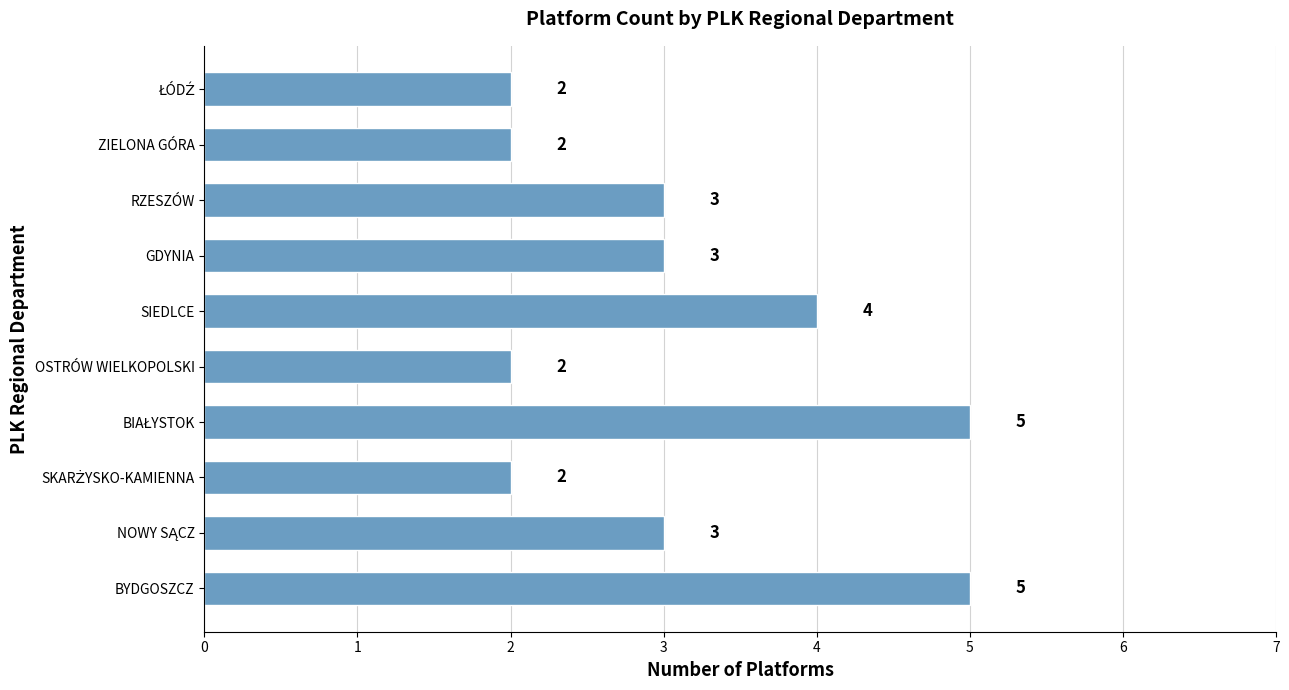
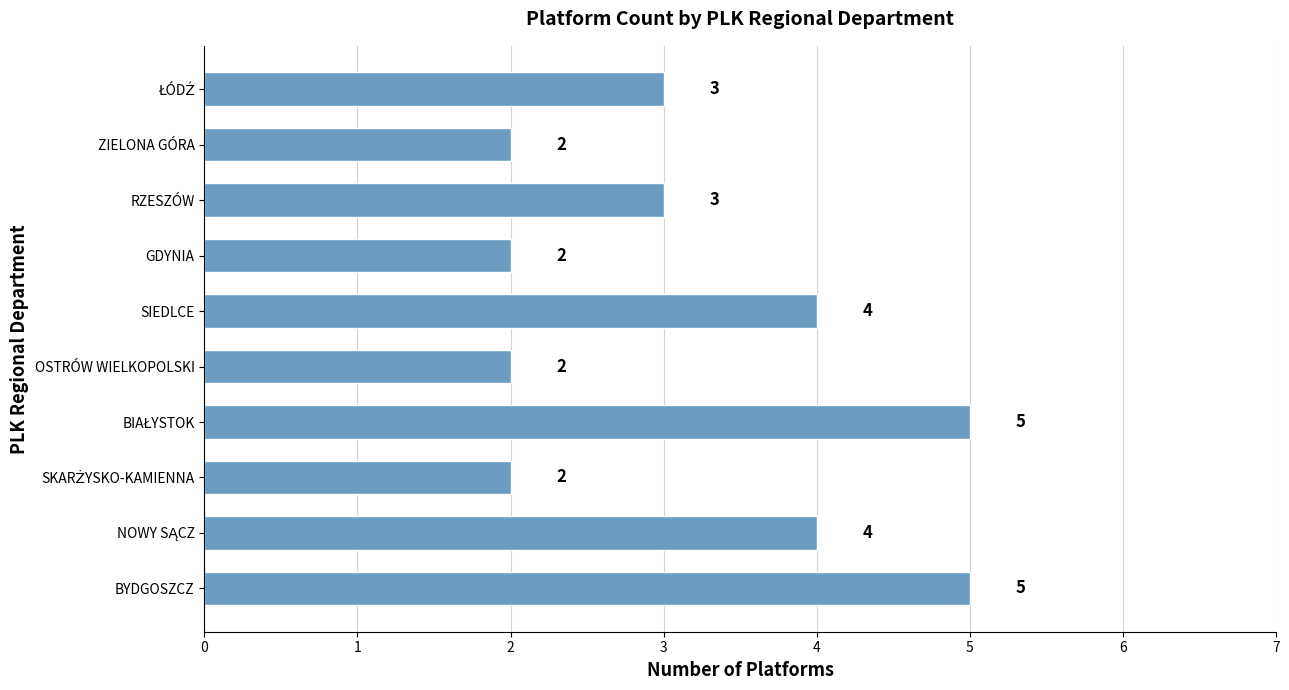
ŁÓDŹ: 2 -> 3
GDYNIA: 3 -> 2
NOWY SĄCZ: 3 -> 4
